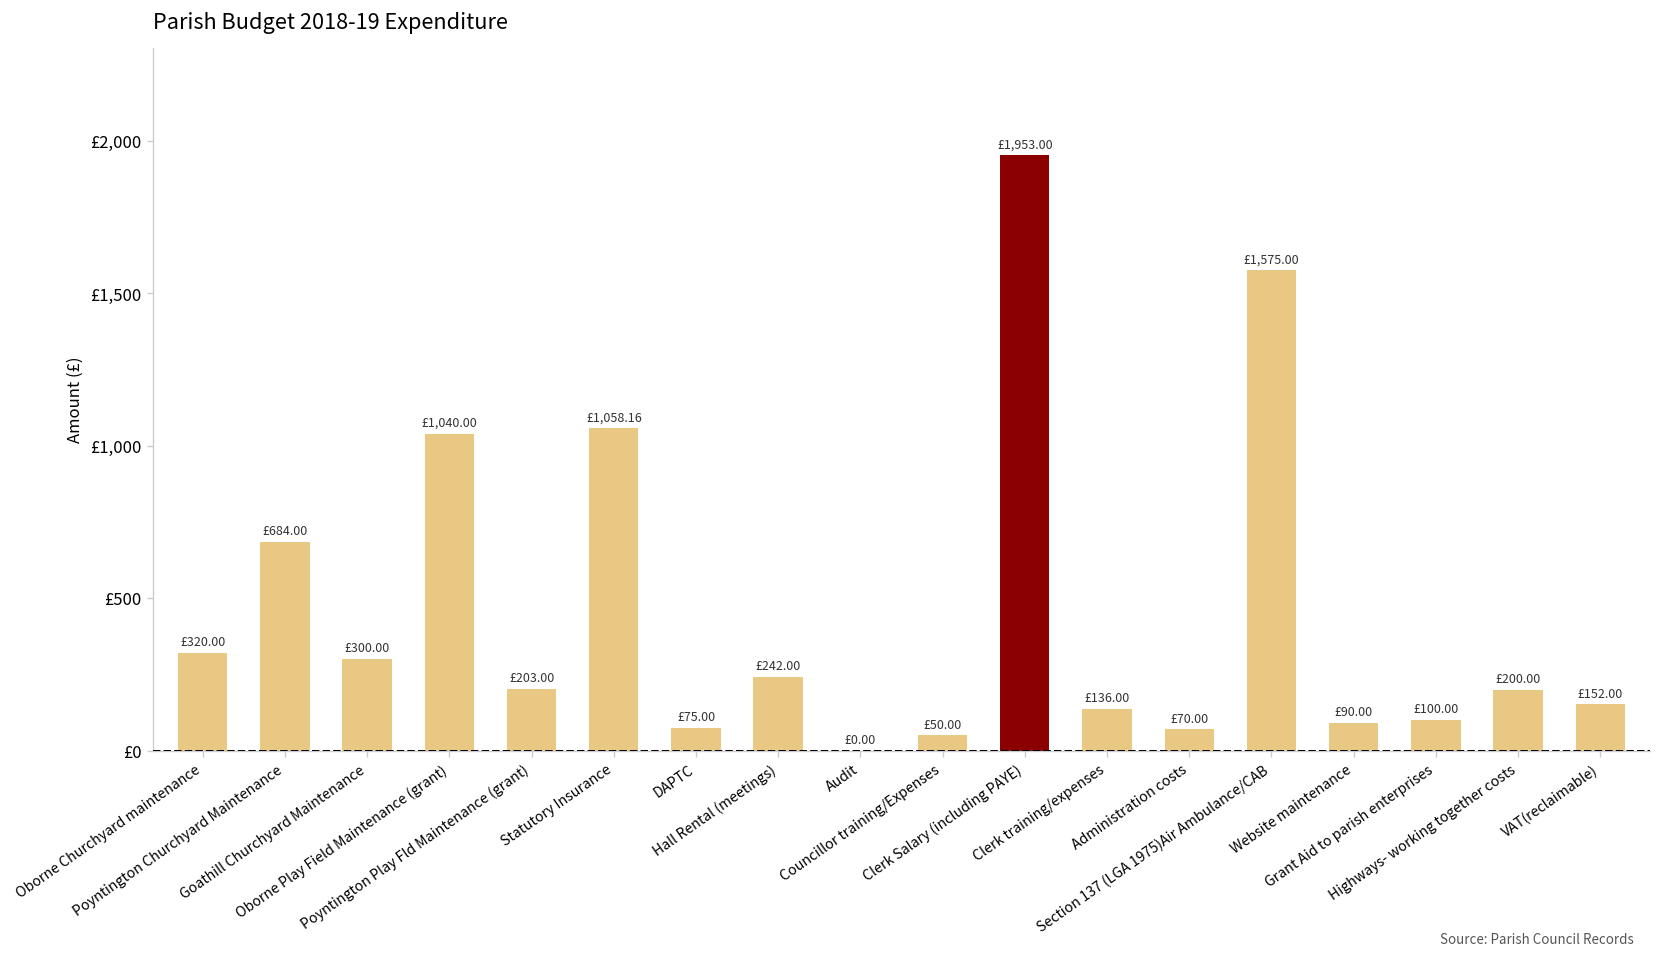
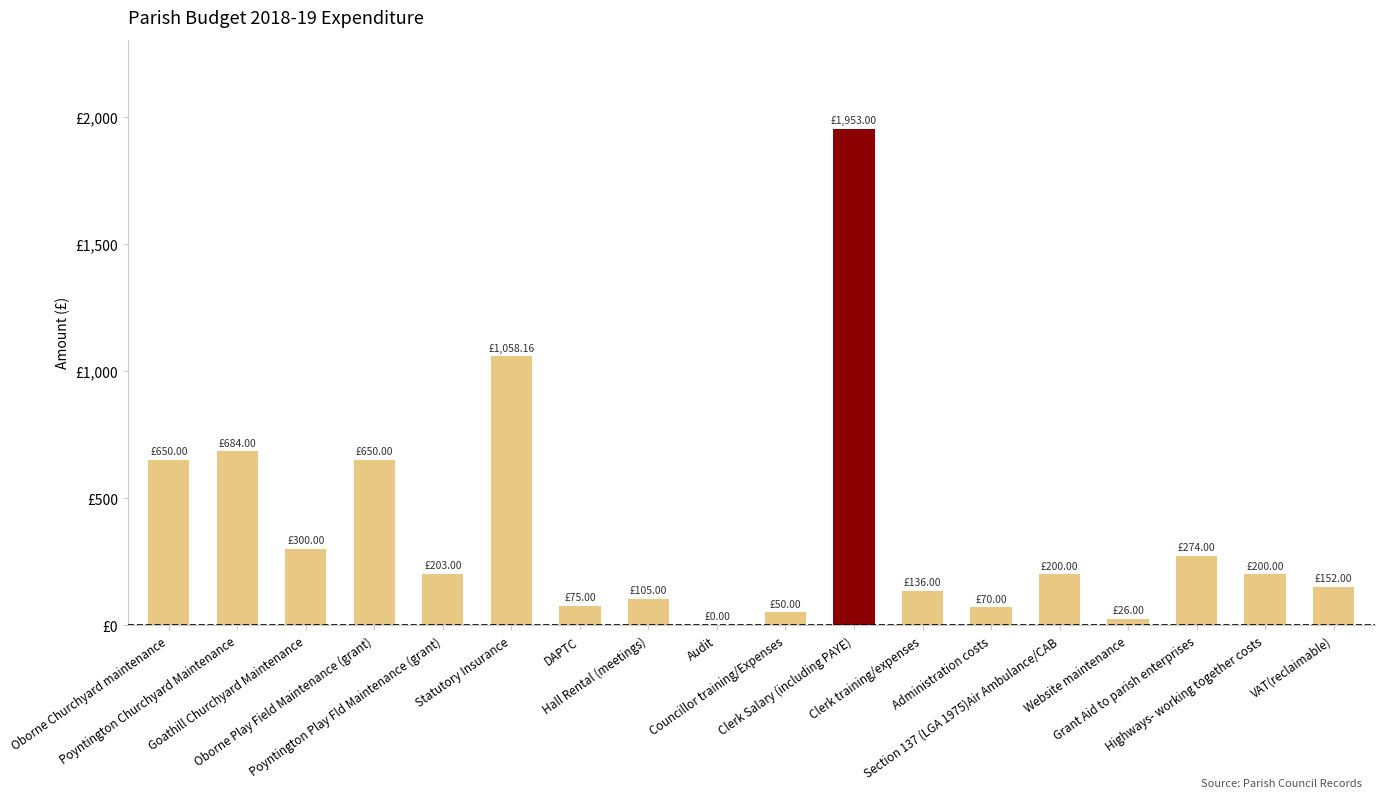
Oborne Churchyard maintenance: £320.00 -> £650.00
Oborne Play Field Maintenance (grant): £1,040.00 -> £650.00
Hall Rental (meetings): £242.00 -> £105.00
Section 137 (LGA 1975)Air Ambulance/CAB: £1,575.00 -> £200.00
Website maintenance: £90.00 -> £26.00
Grant Aid to parish enterprises: £100.00 -> £274.00
